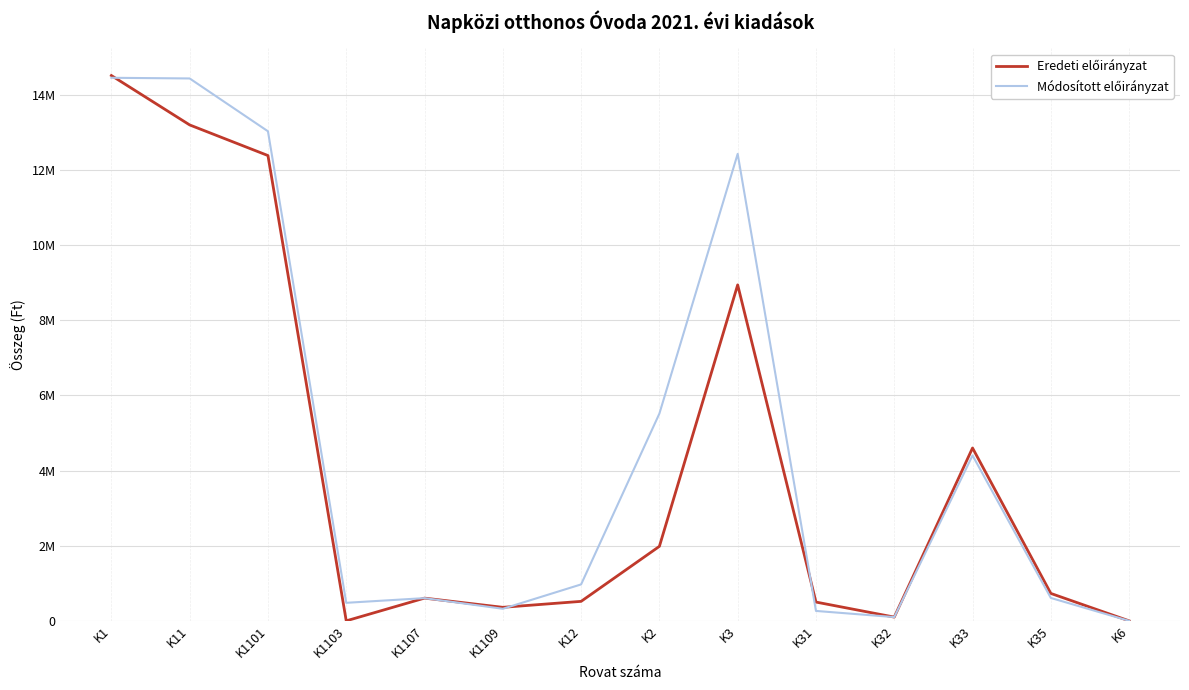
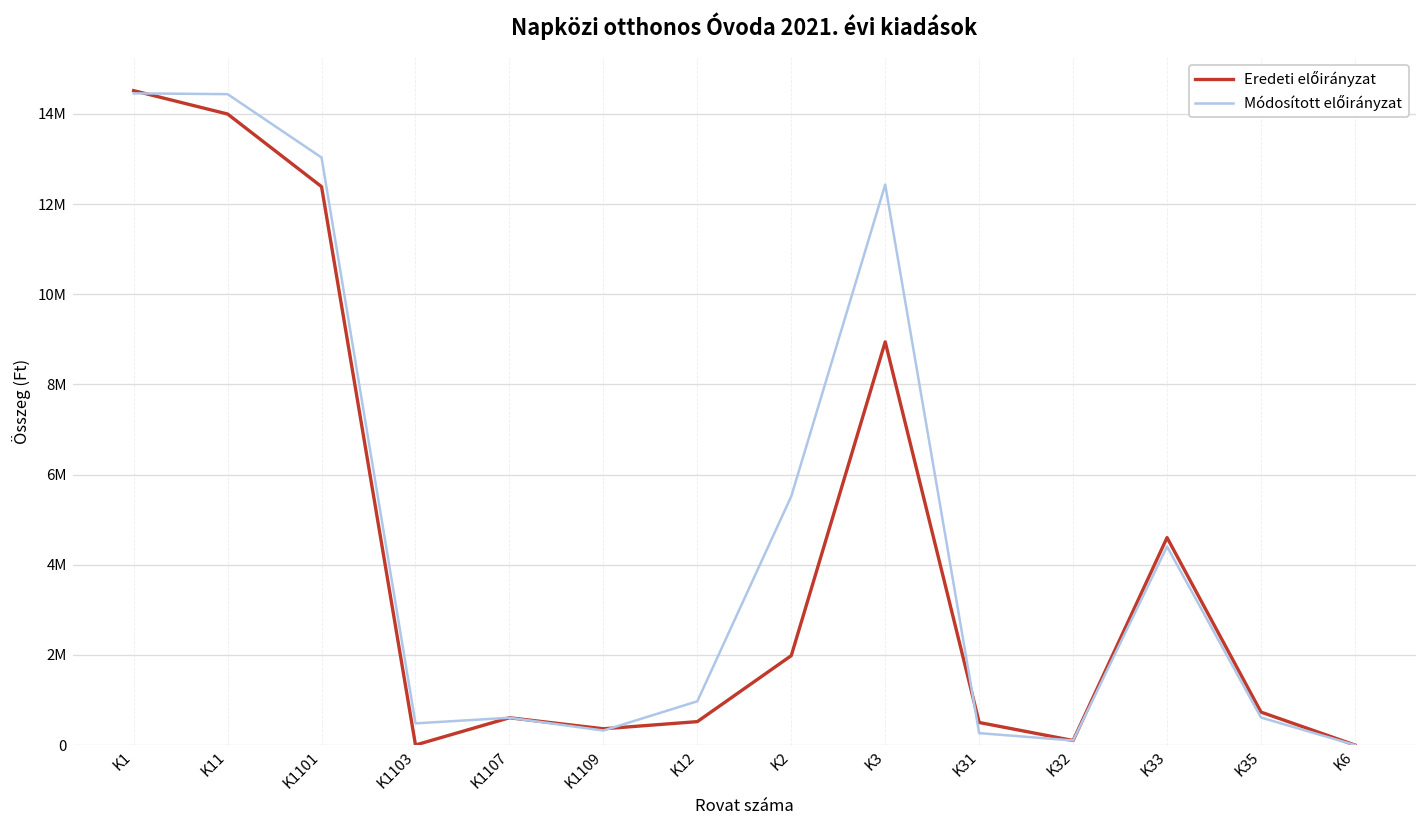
Eredeti előirányzat, K11: 13200000 -> 14000000
